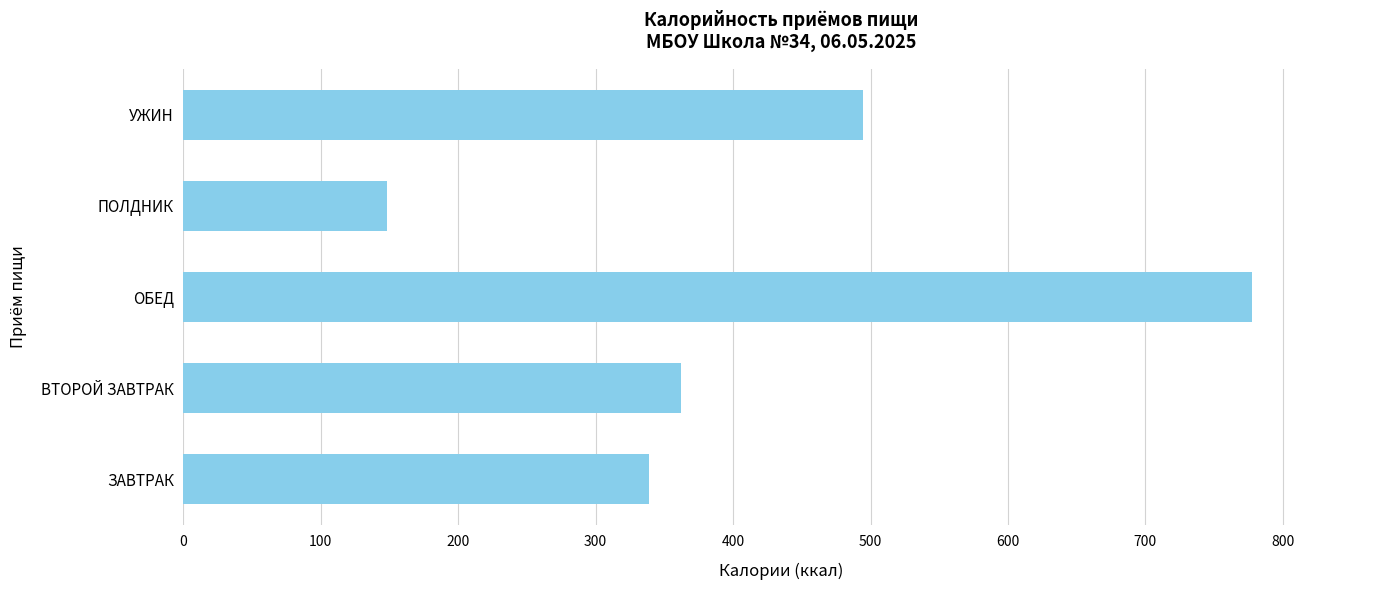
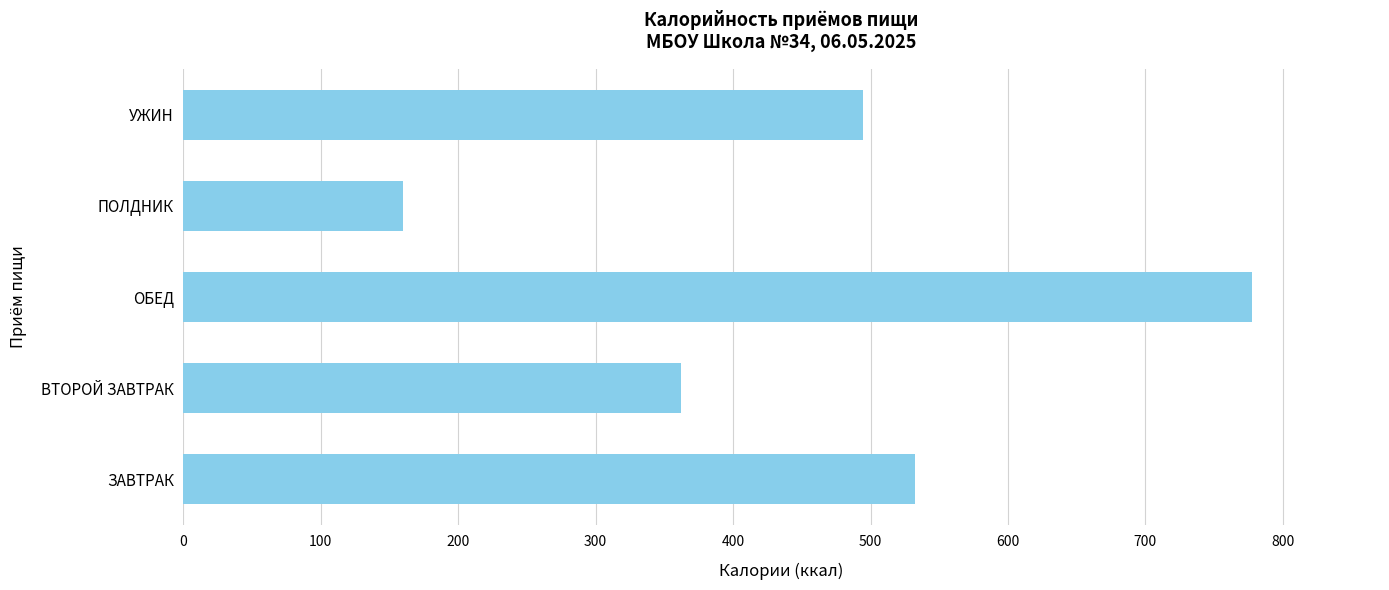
ПОЛДНИК: 148 -> 160
ЗАВТРАК: 339 -> 532
